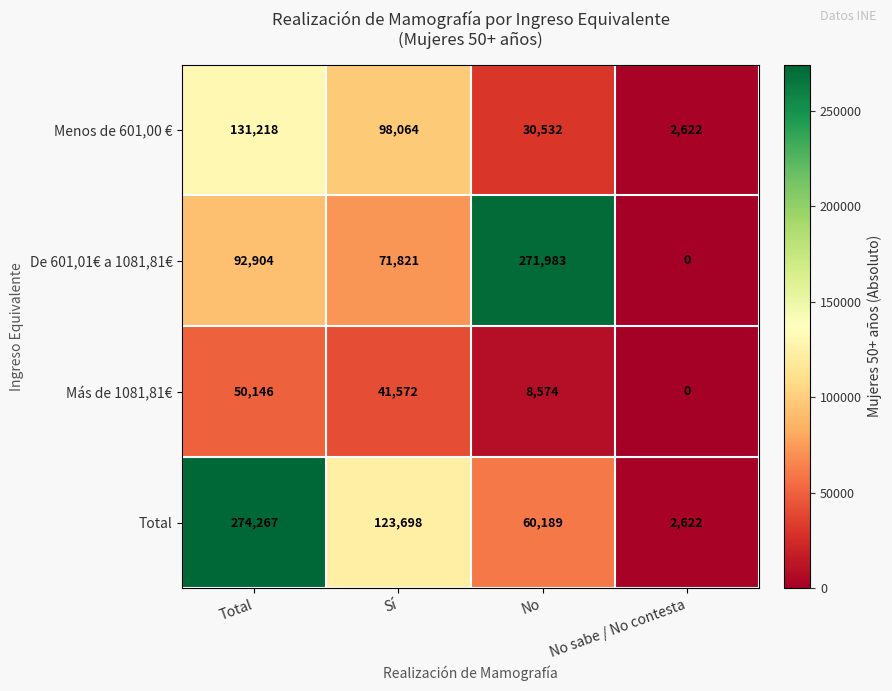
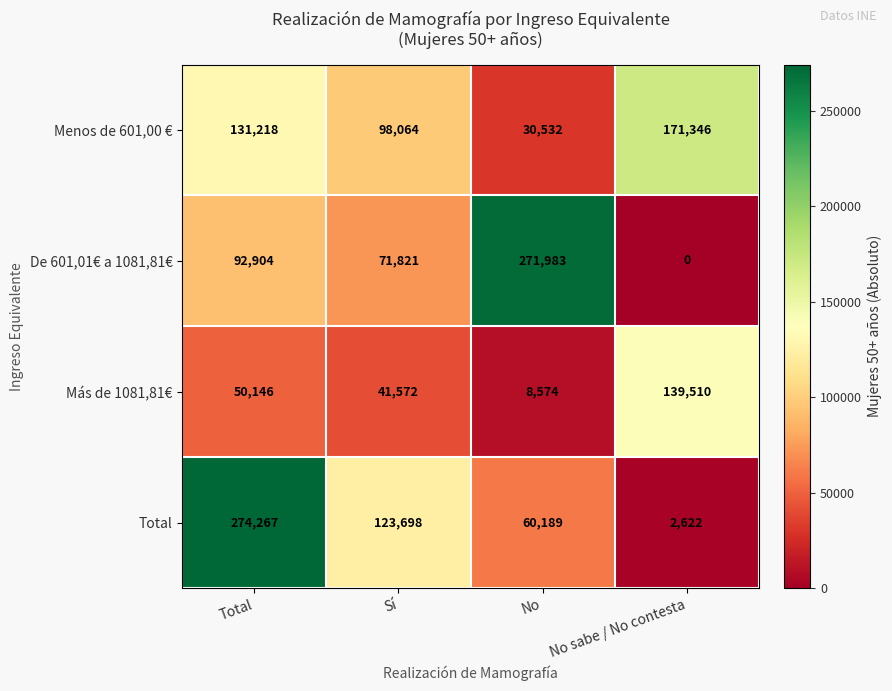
Menos de 601,00 €, No sabe / No contesta: 2,622 -> 171,346
Más de 1081,81€, No sabe / No contesta: 0 -> 139,510
